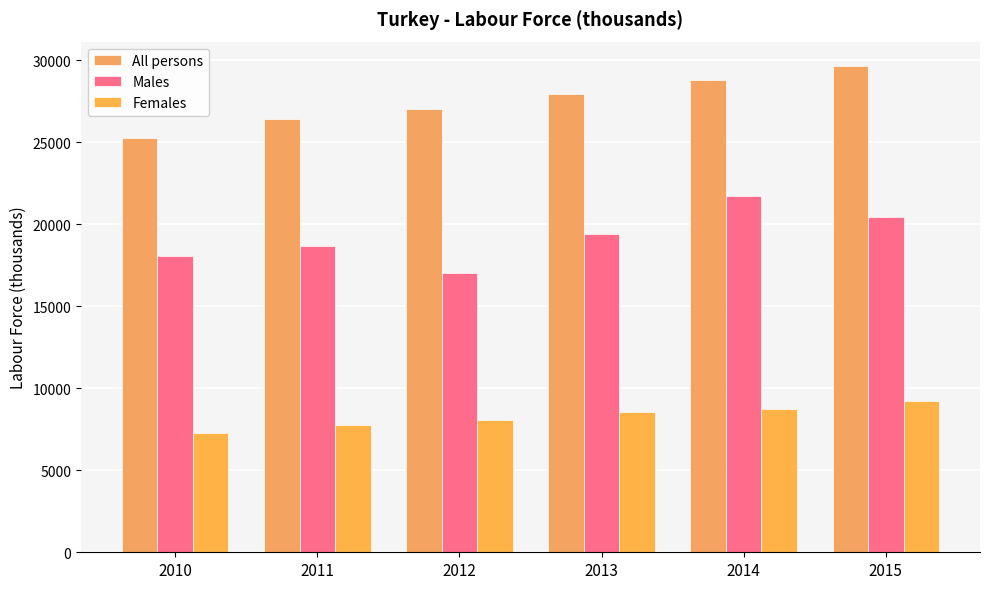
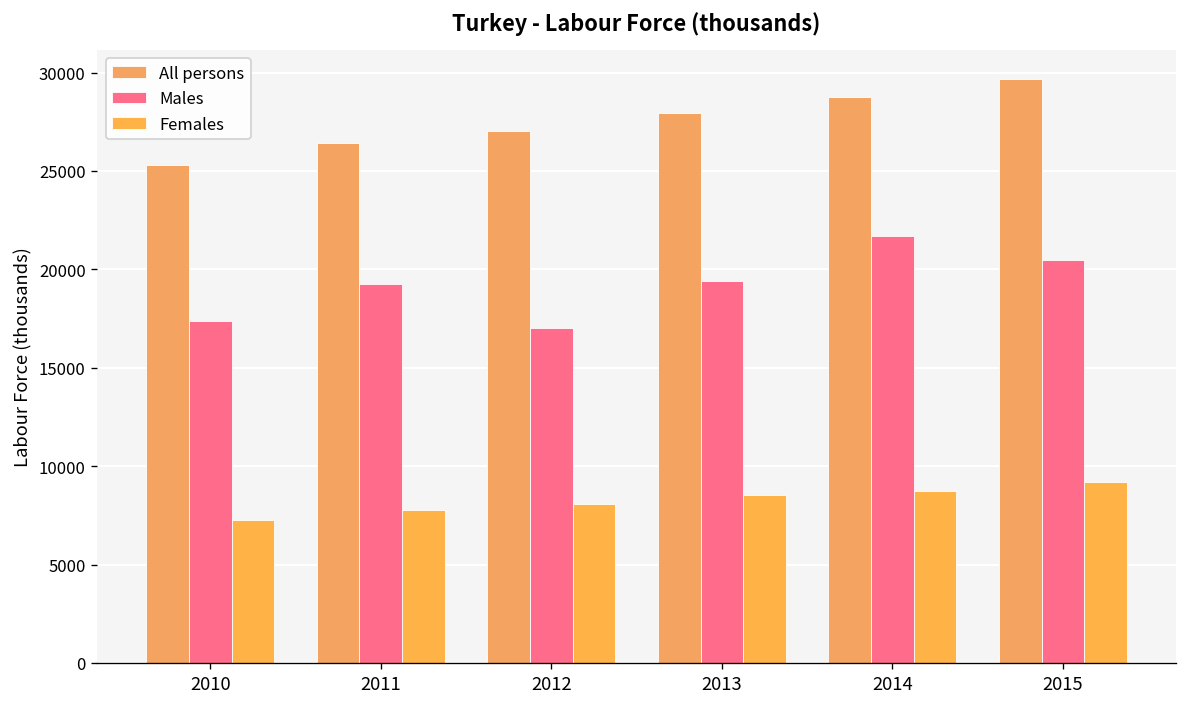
Males, 2010: 18000 -> 17400
Males, 2011: 18700 -> 19200
